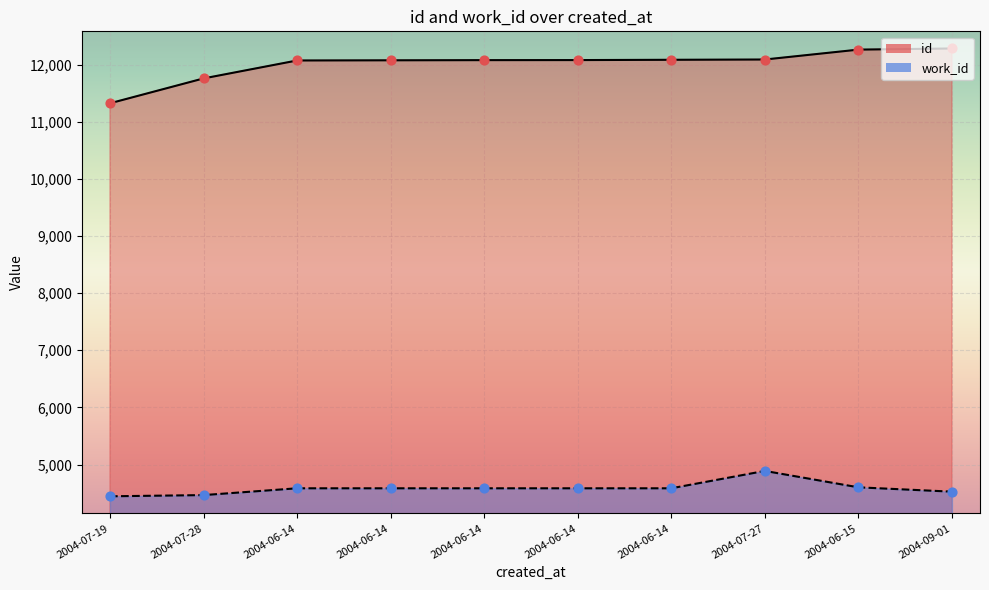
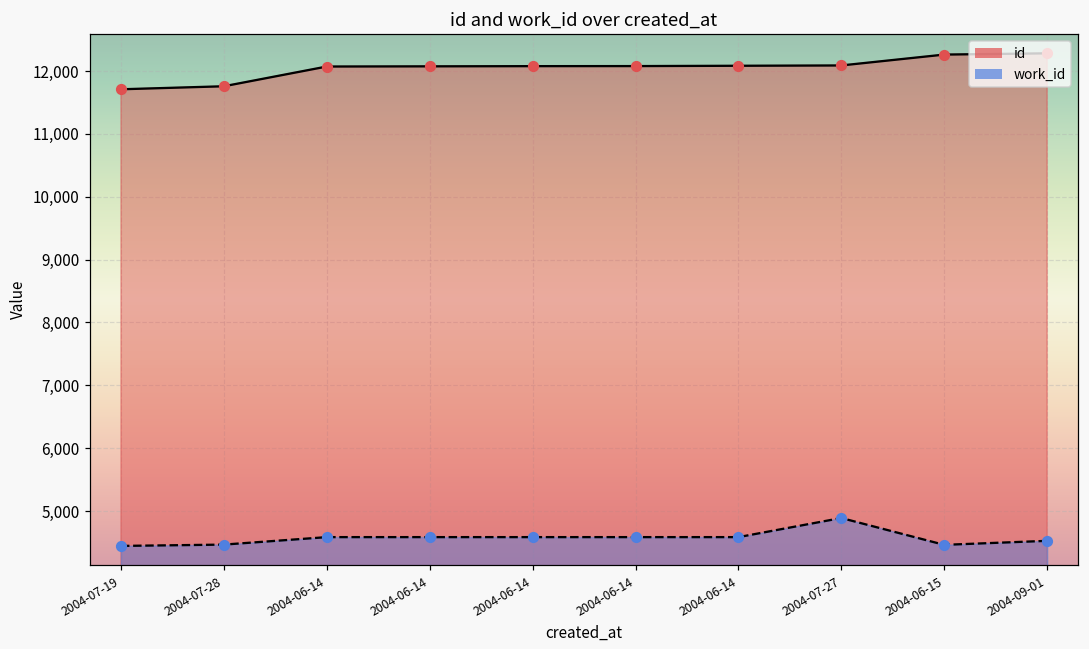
id, 2004-07-19: 11,300 -> 11,700
work_id, 2004-06-15: 4,600 -> 4,500
